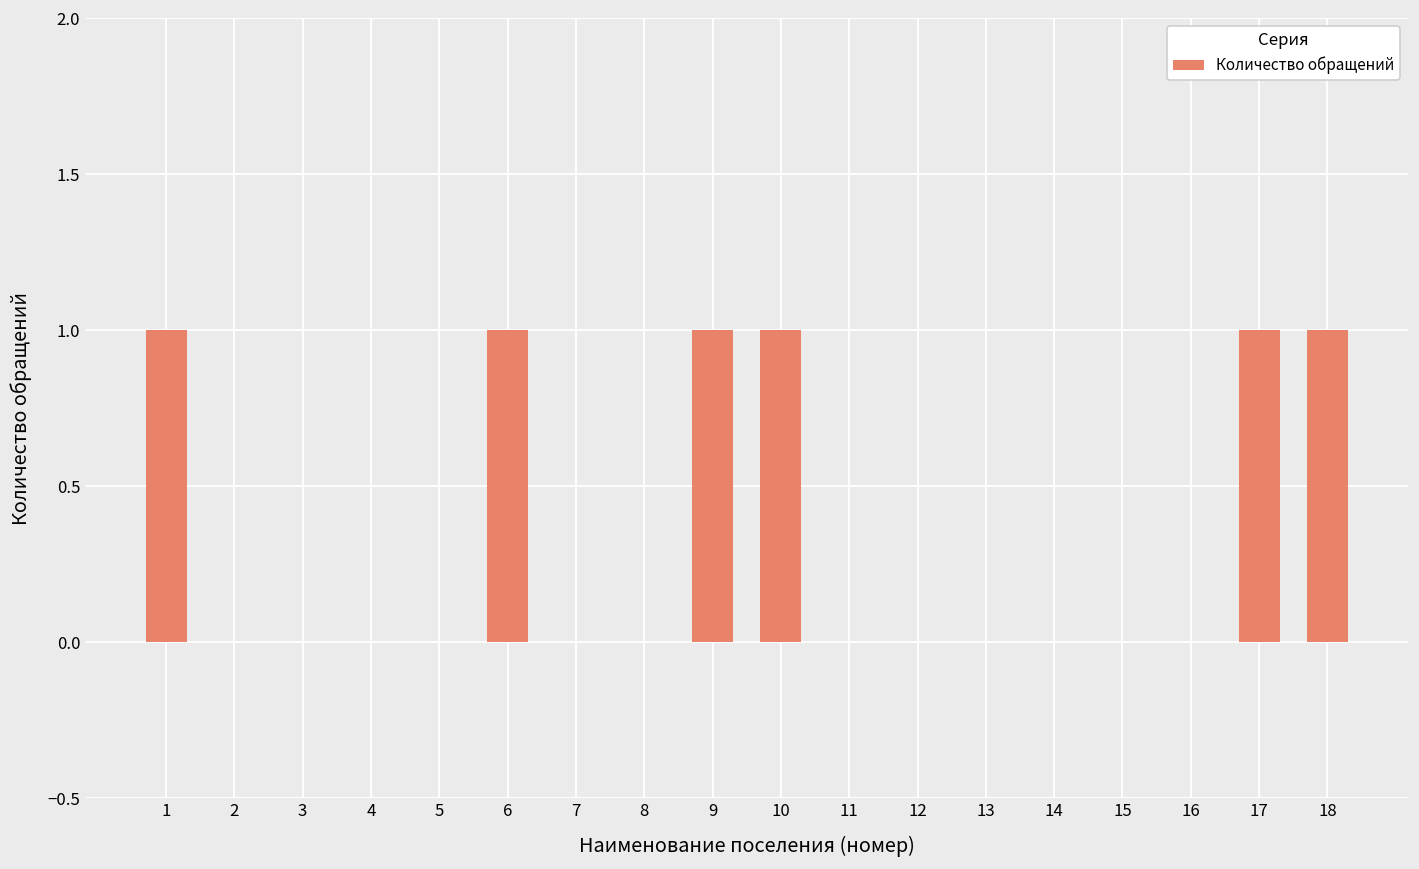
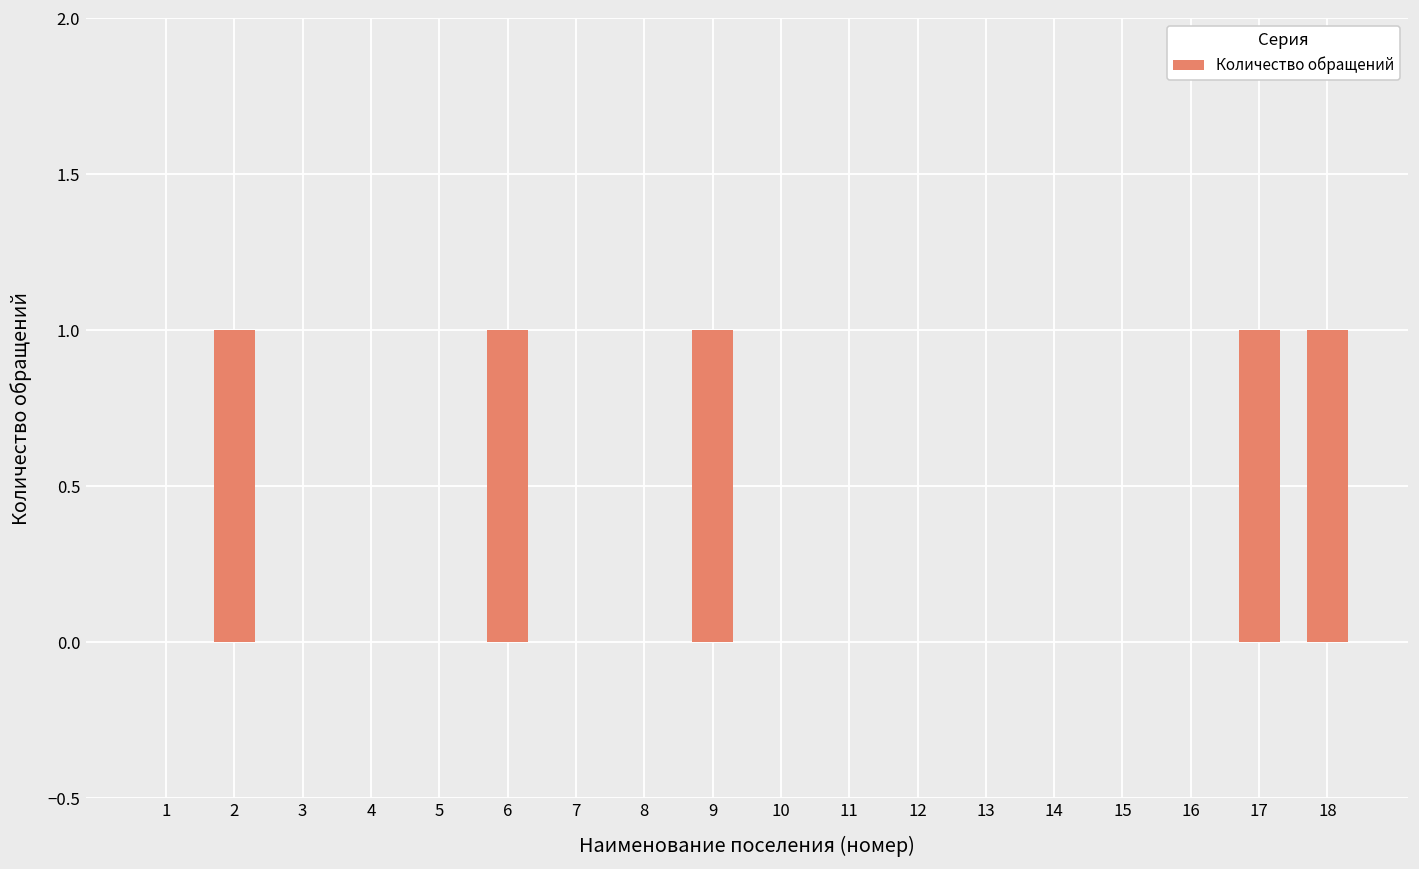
1: 1 -> 0
2: 0 -> 1
10: 1 -> 0
